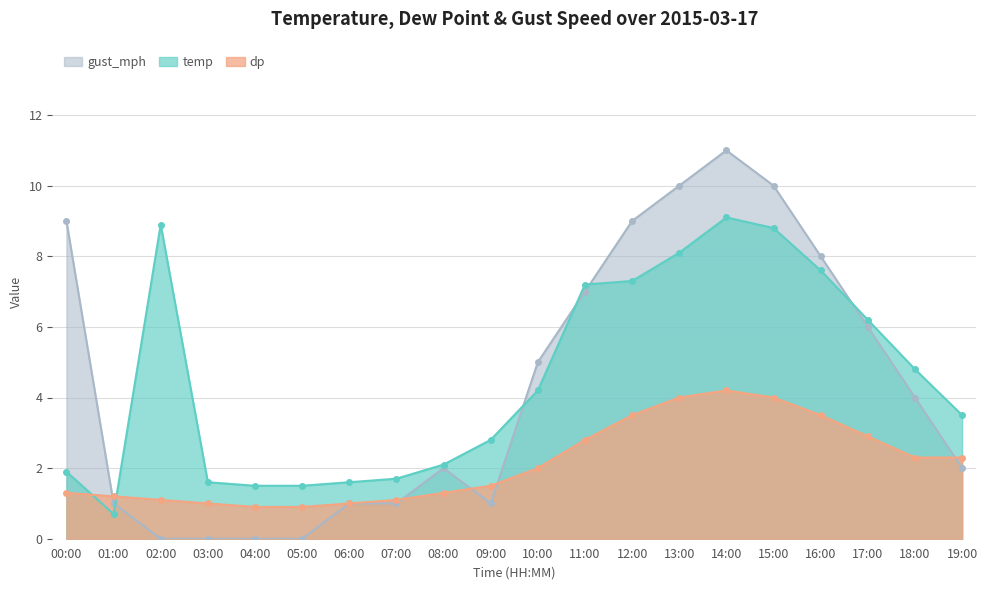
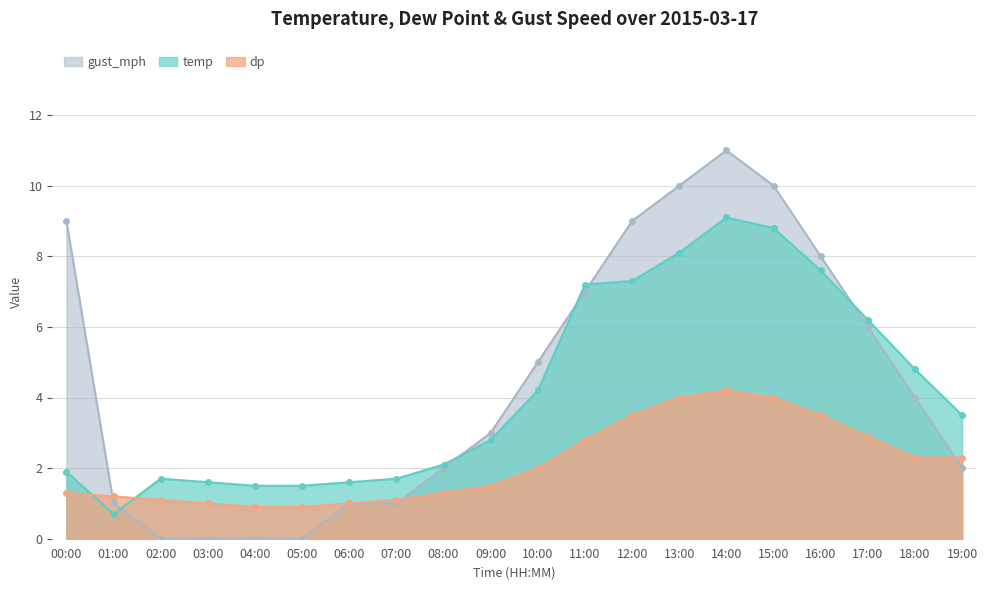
temp, 02:00: 8.9 -> 1.7
gust_mph, 09:00: 1 -> 3
